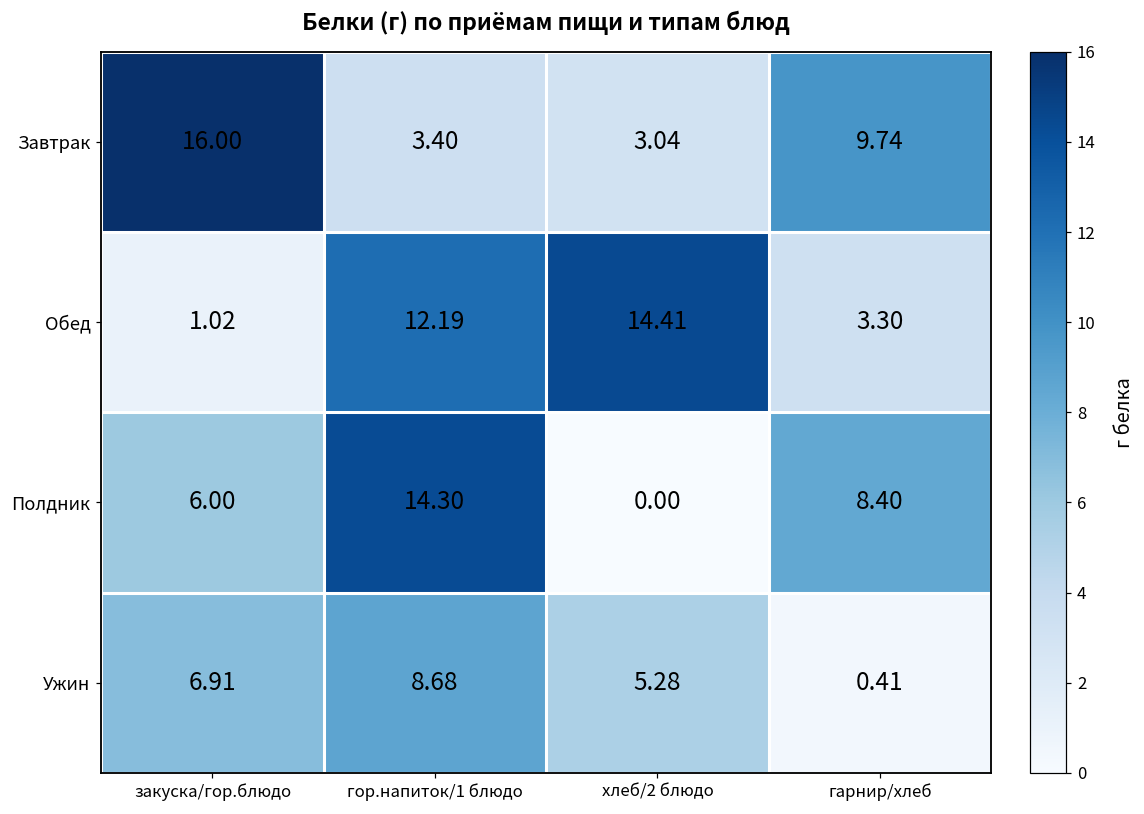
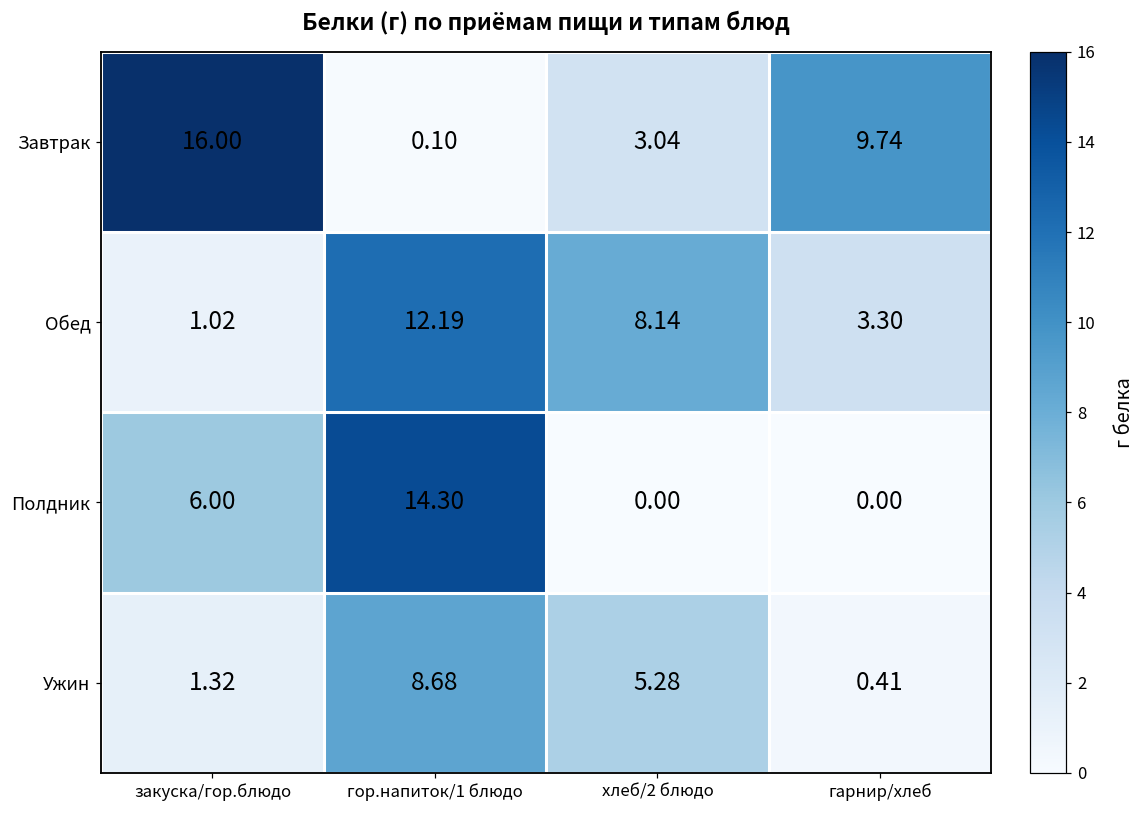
Завтрак, гор.напиток/1 блюдо: 3.40 -> 0.10
Обед, хлеб/2 блюдо: 14.41 -> 8.14
Полдник, гарнир/хлеб: 8.40 -> 0.00
Ужин, закуска/гор.блюдо: 6.91 -> 1.32
